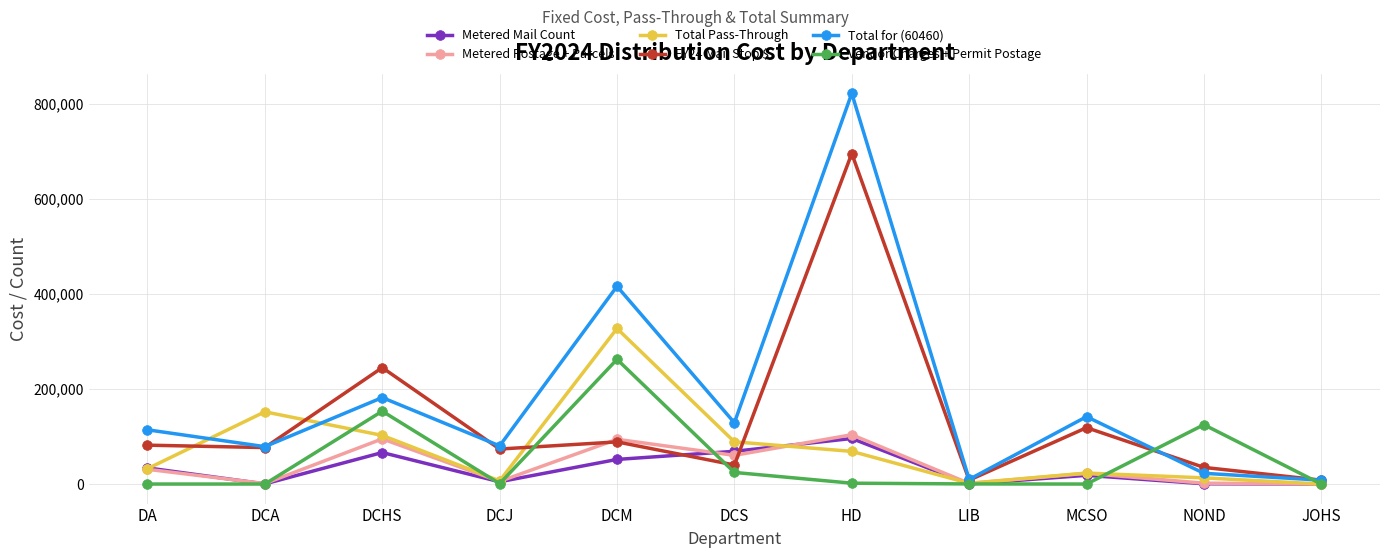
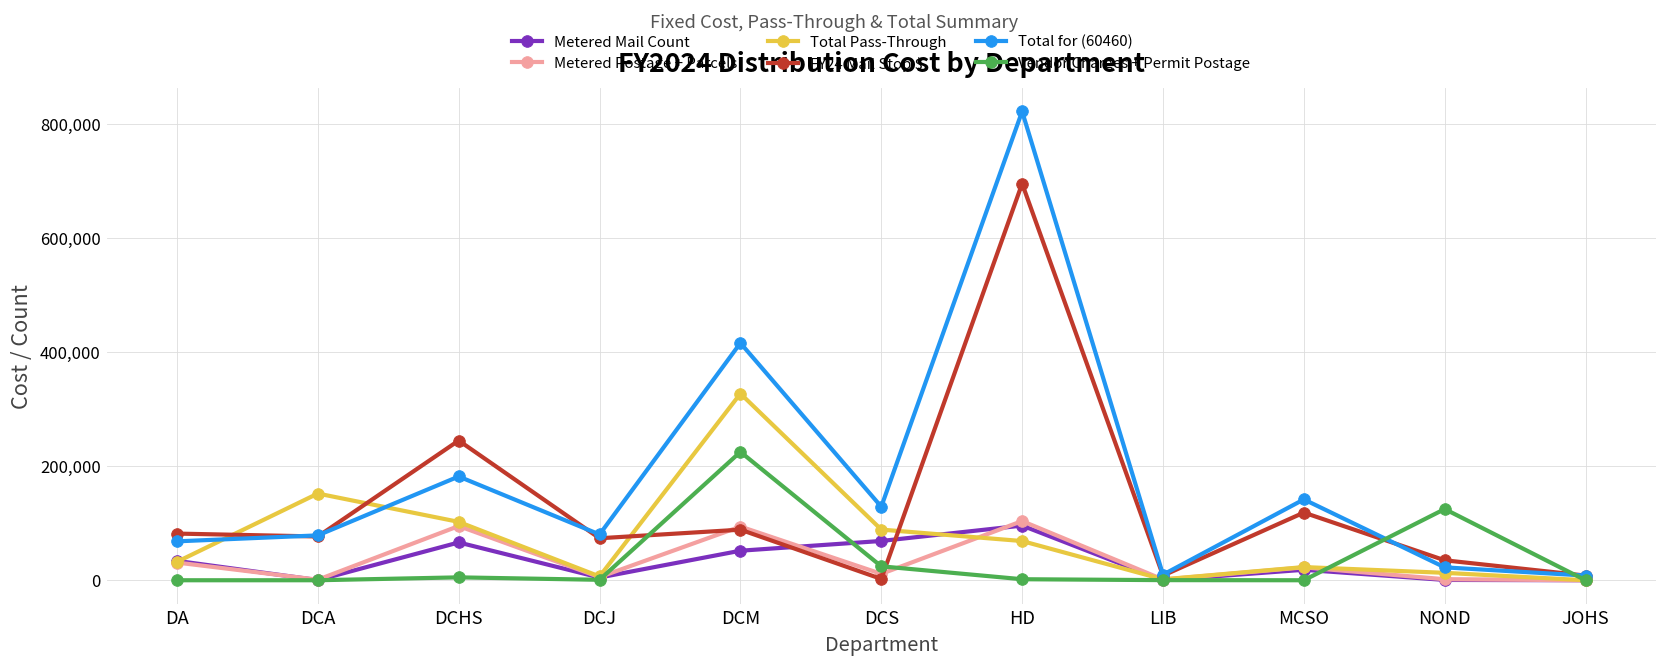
Total for (60460), DA: 110,000 -> 70,000
Vendor Charges + Permit Postage, DCHS: 150,000 -> 10,000
Vendor Charges + Permit Postage, DCM: 260,000 -> 230,000
Metered Postage + Parcels, DCS: 60,000 -> 10,000
FY24 Mail Stop $, DCS: 40,000 -> 0
